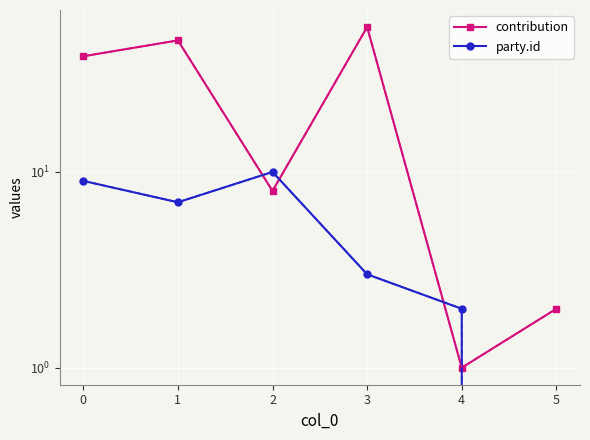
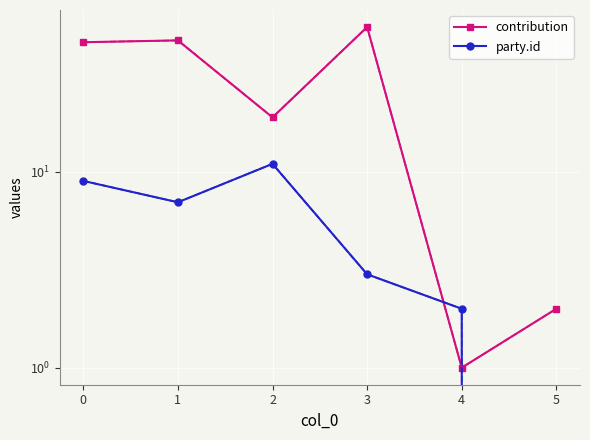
contribution, 0: 39 -> 46
contribution, 2: 8 -> 19
party.id, 2: 10 -> 11
